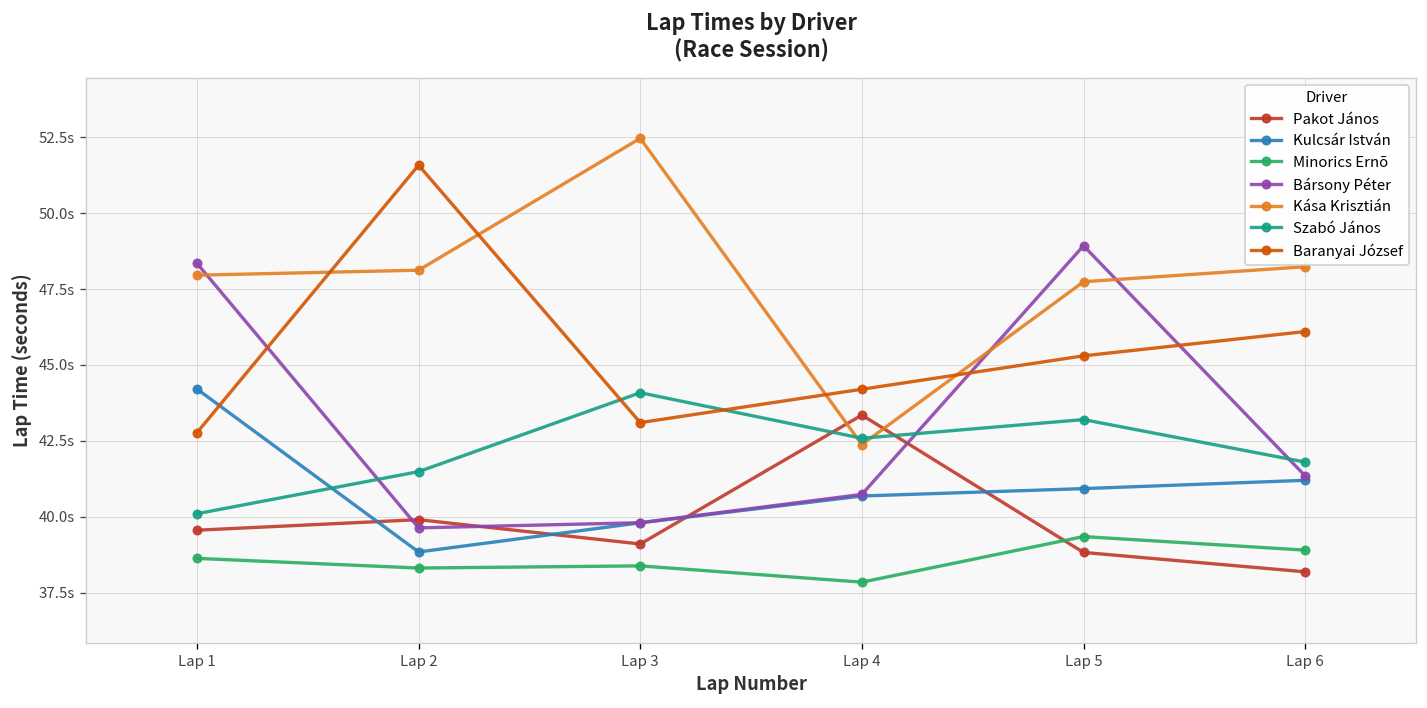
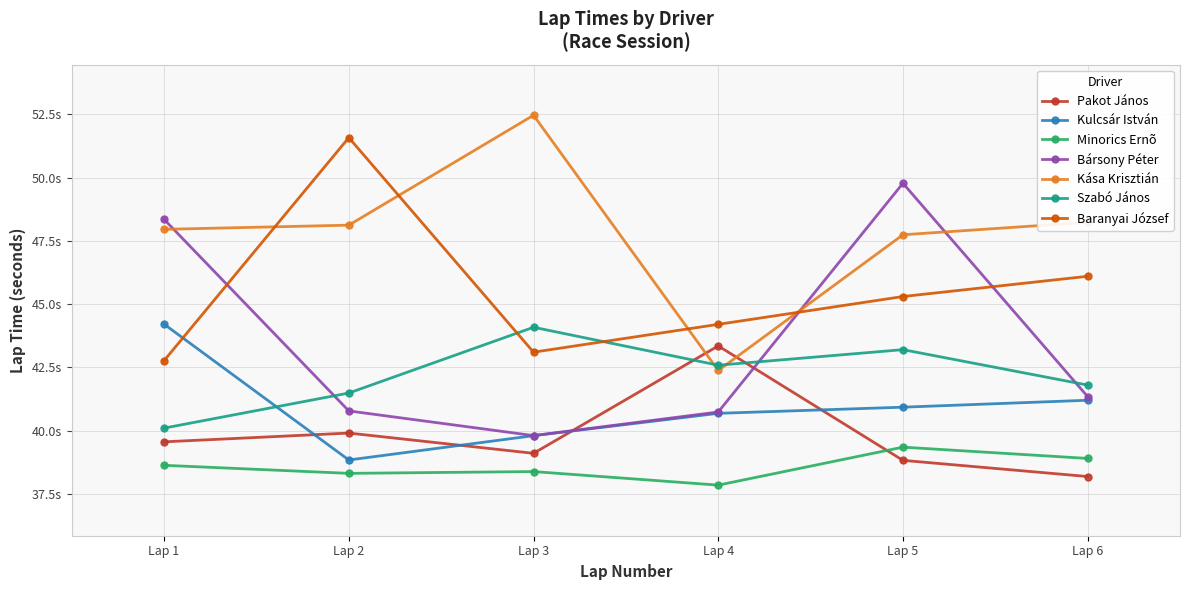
Bársony Péter, Lap 2: 39.6s -> 40.8s
Bársony Péter, Lap 5: 48.9s -> 49.8s
